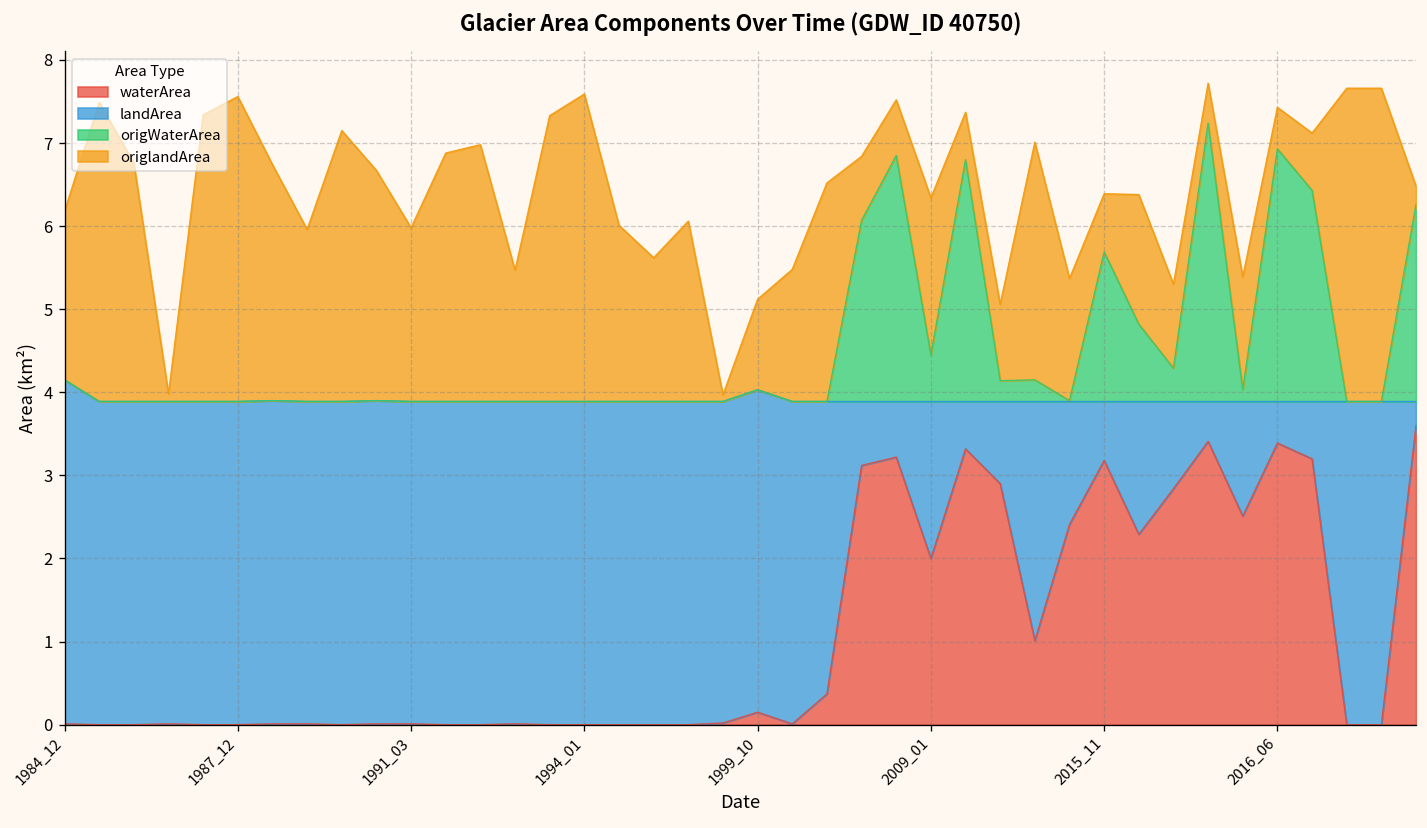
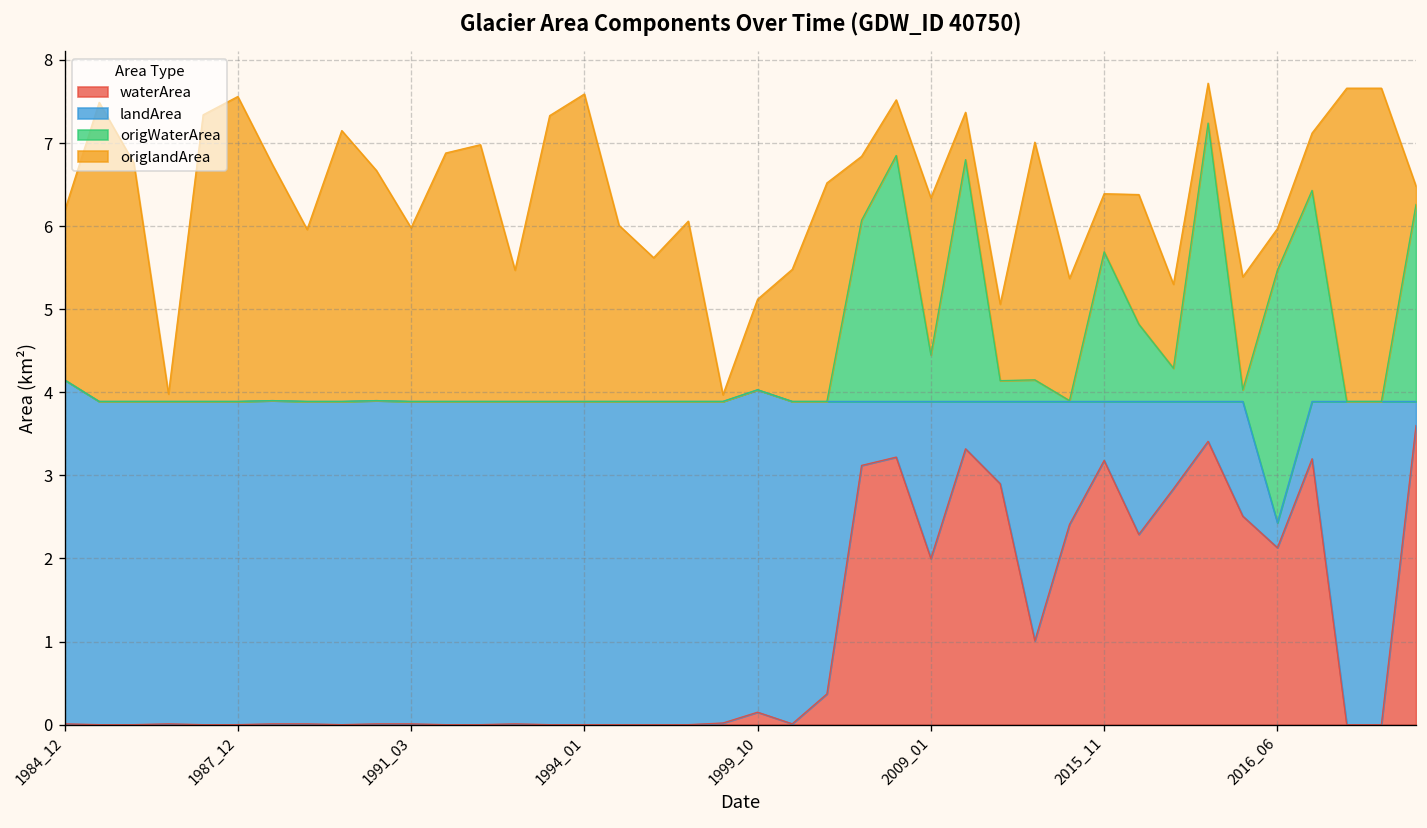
waterArea, 2016_06: 3.4 -> 2.1
landArea, 2016_06: 0.5 -> 0.3
